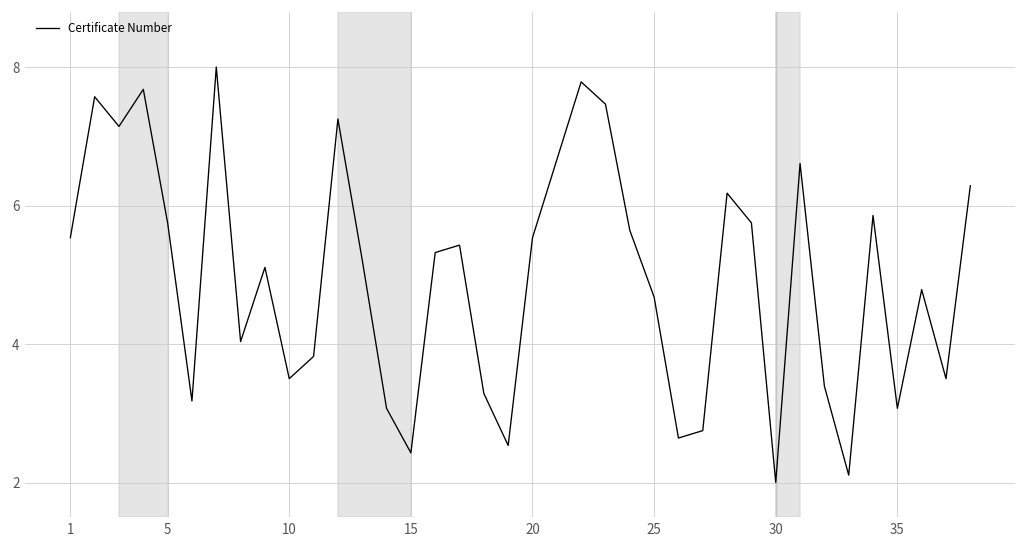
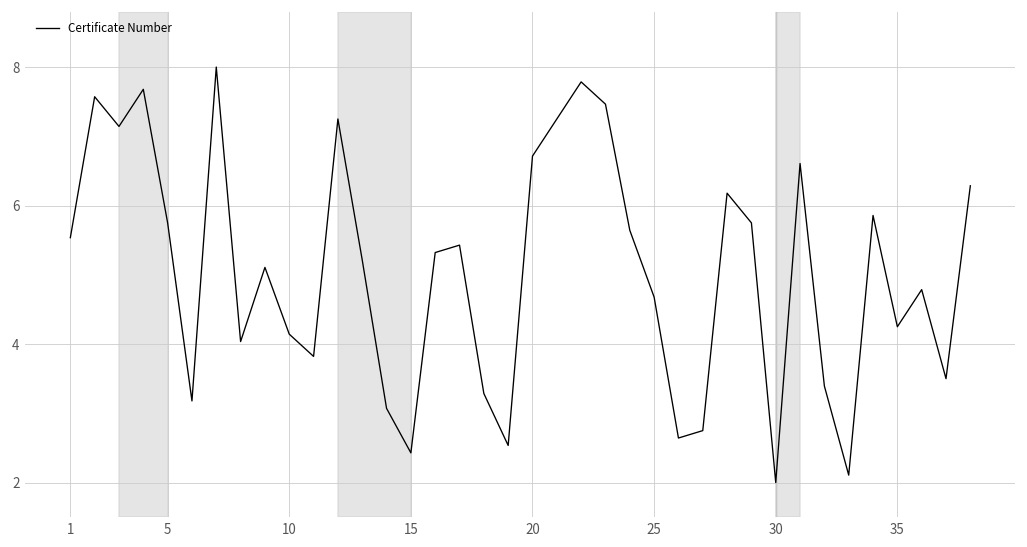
10: 3.5 -> 4.1
20: 5.5 -> 6.7
35: 3.1 -> 4.3
